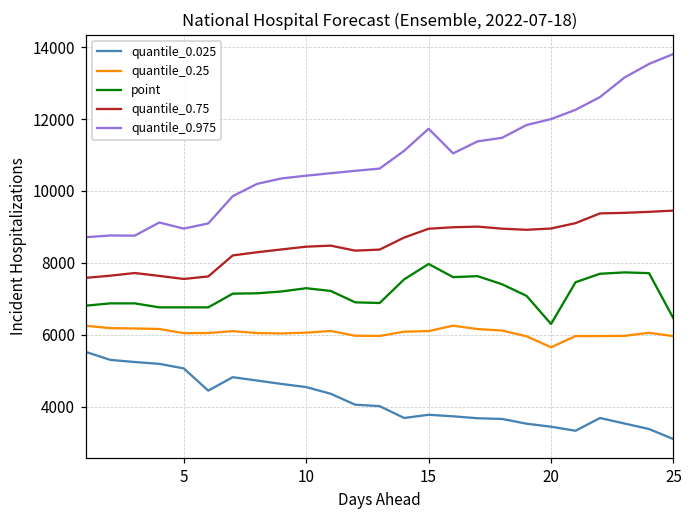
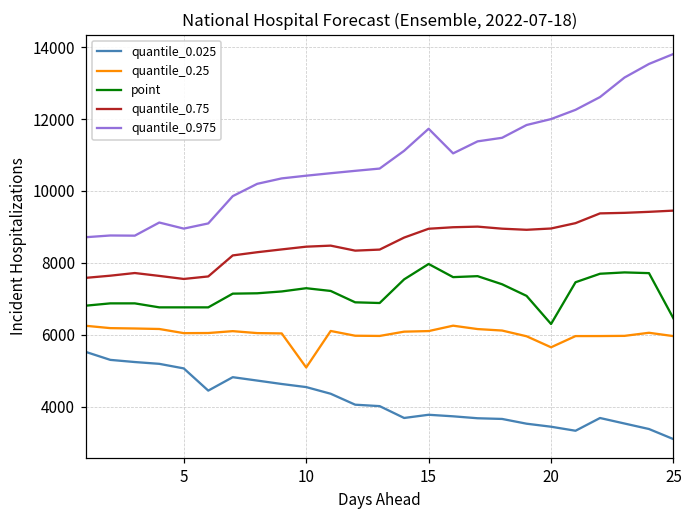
quantile_0.25, 10: 6100 -> 5100
